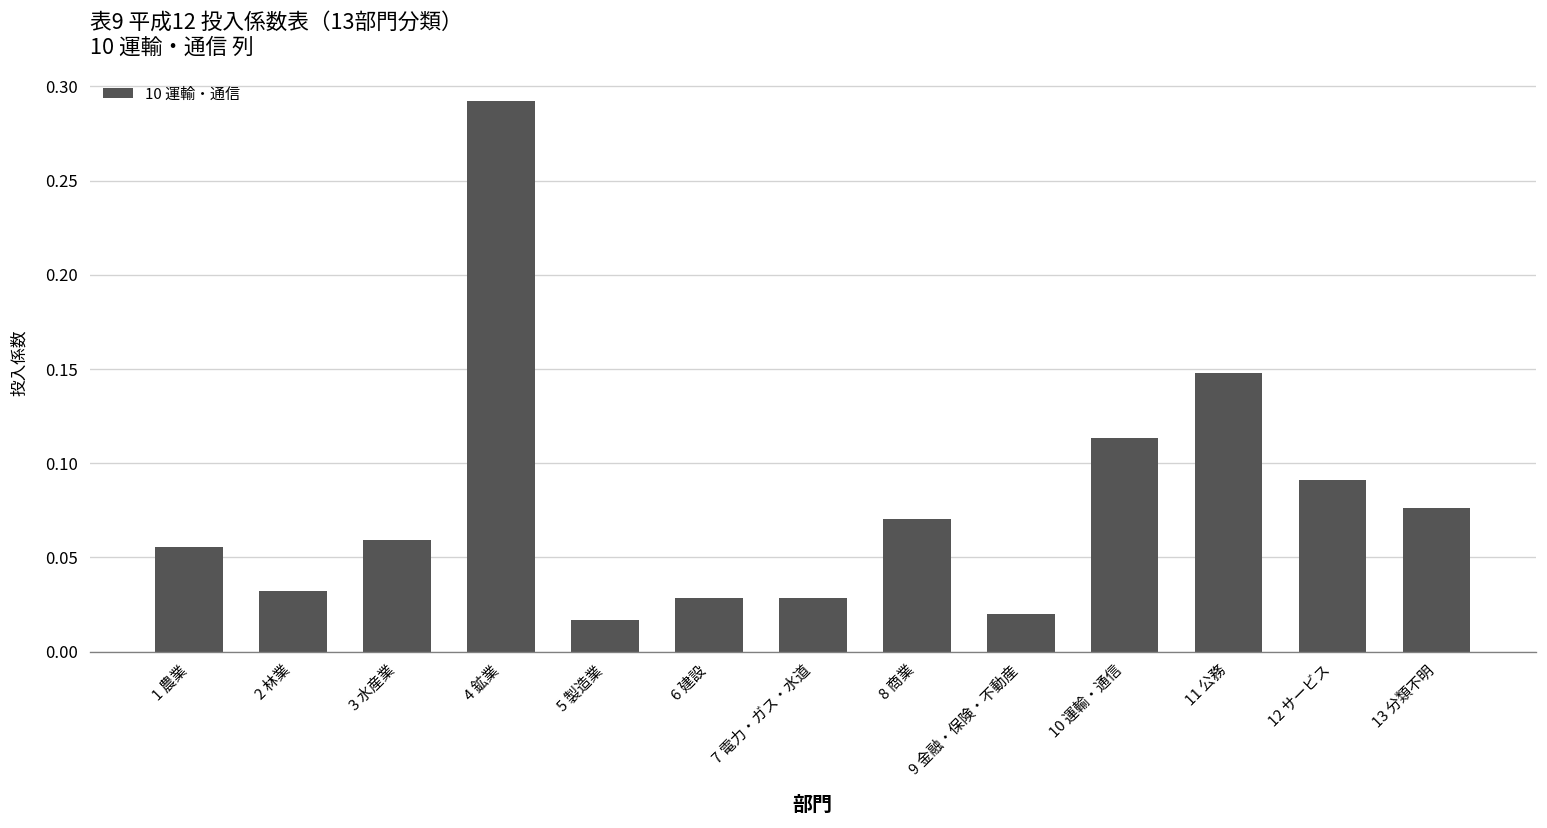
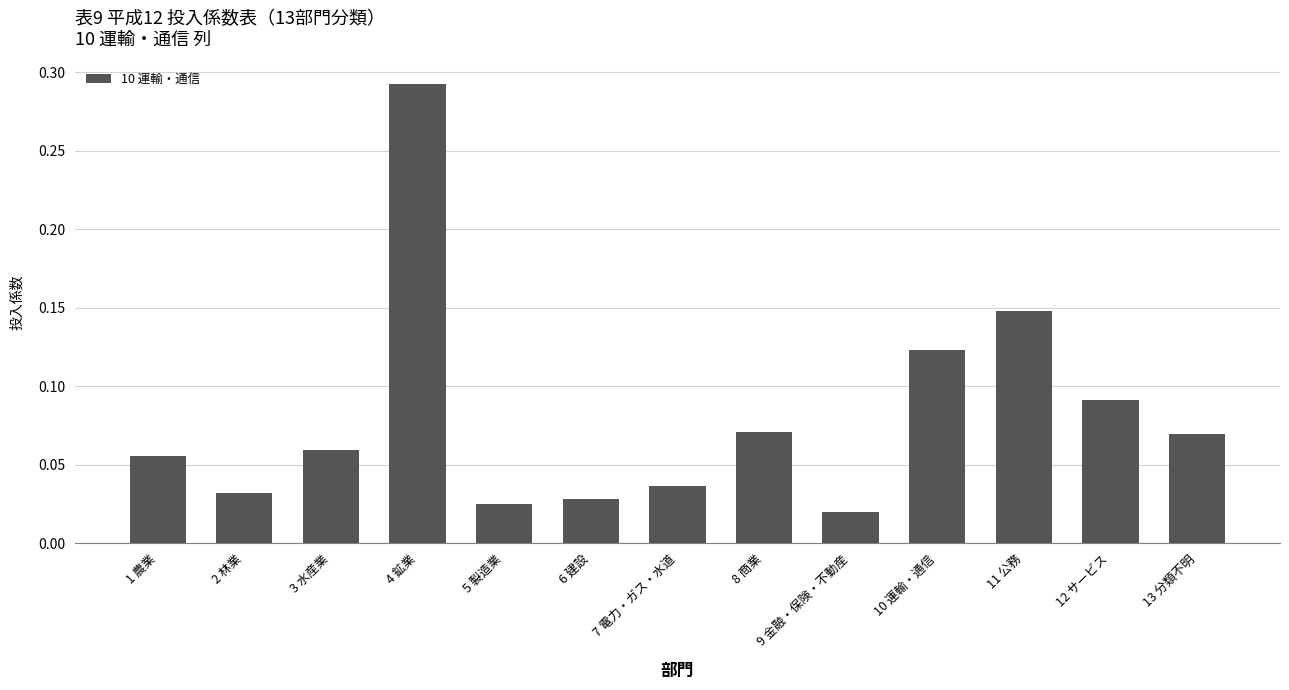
5 製造業: 0.017 -> 0.025
7 電力・ガス・水道: 0.029 -> 0.036
10 運輸・通信: 0.113 -> 0.123
13 分類不明: 0.076 -> 0.069
